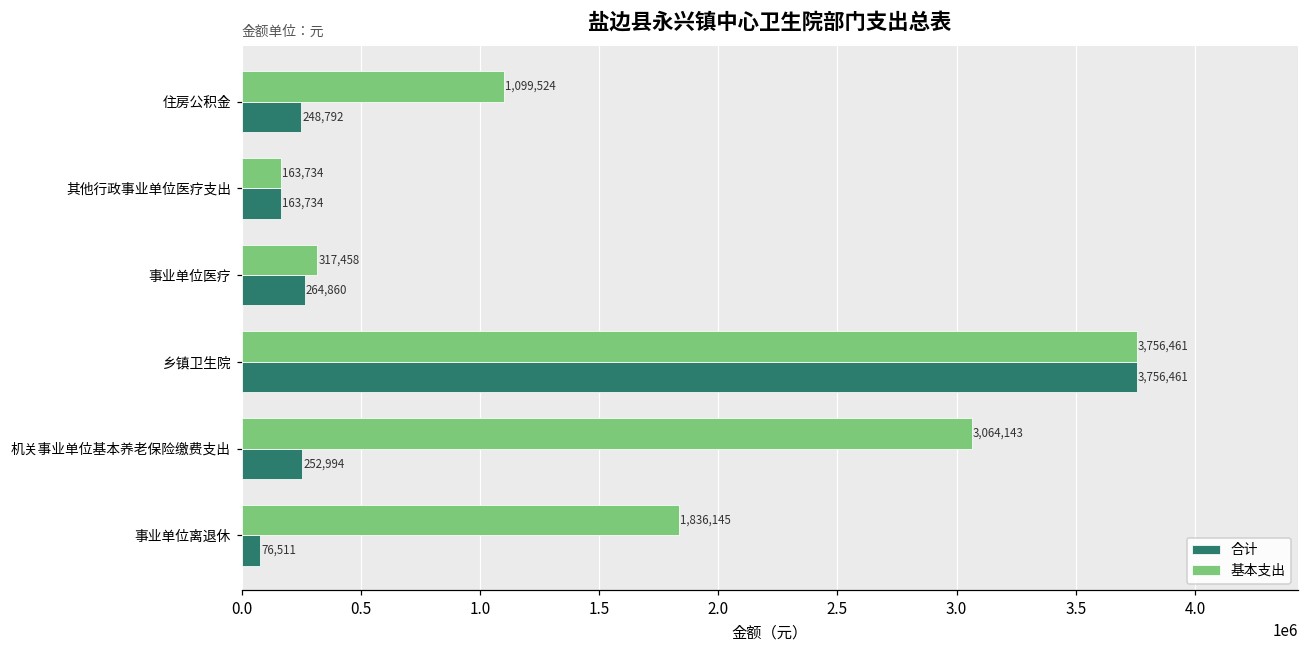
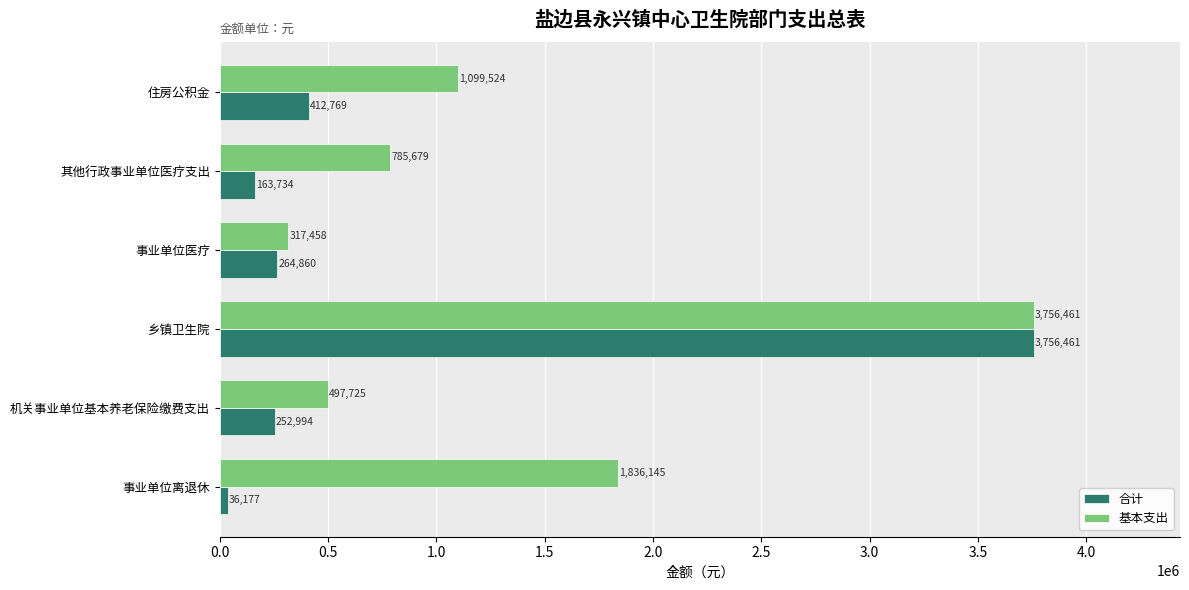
合计, 住房公积金: 248,792 -> 412,769
基本支出, 其他行政事业单位医疗支出: 163,734 -> 785,679
基本支出, 机关事业单位基本养老保险缴费支出: 3,064,143 -> 497,725
合计, 事业单位离退休: 76,511 -> 36,177
